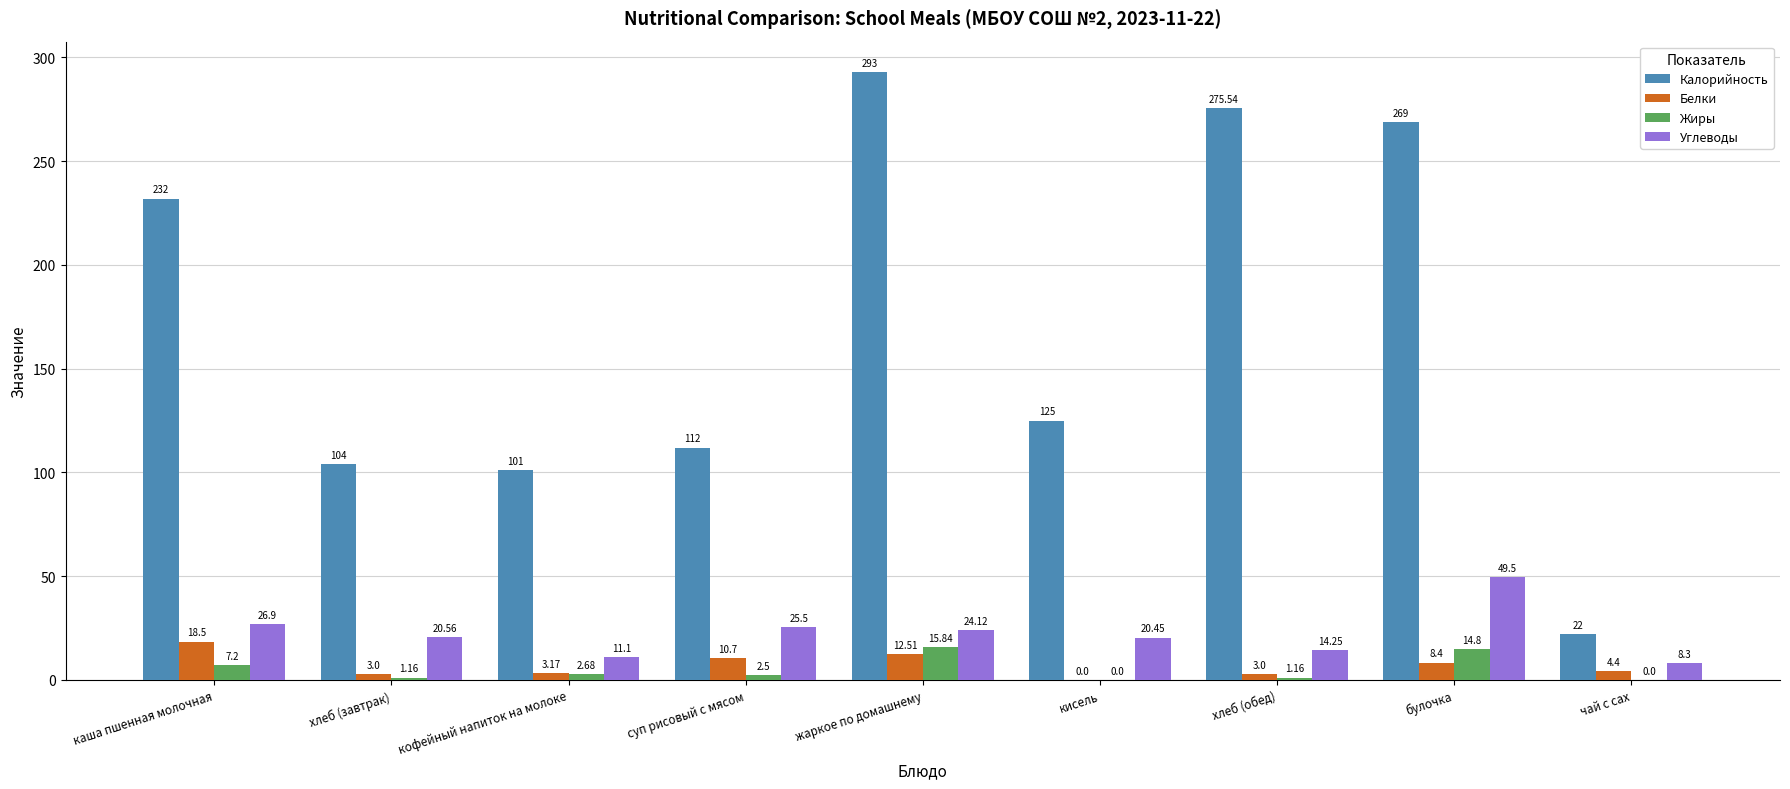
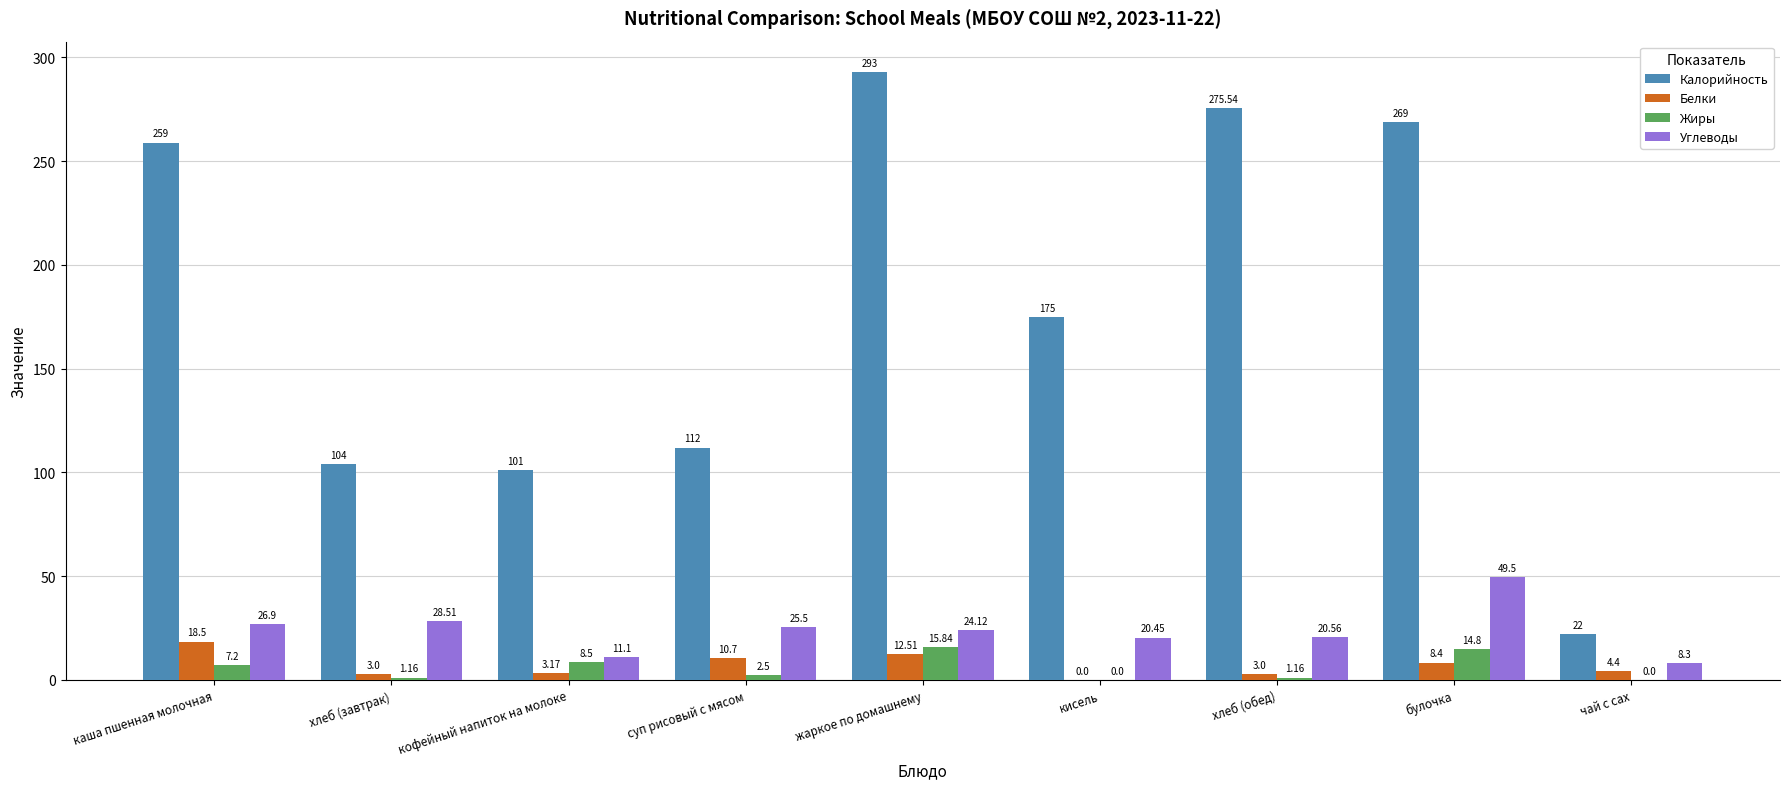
Калорийность, каша пшенная молочная: 232 -> 259
Углеводы, хлеб (завтрак): 20.56 -> 28.51
Жиры, кофейный напиток на молоке: 2.68 -> 8.5
Калорийность, кисель: 125 -> 175
Углеводы, хлеб (обед): 14.25 -> 20.56
